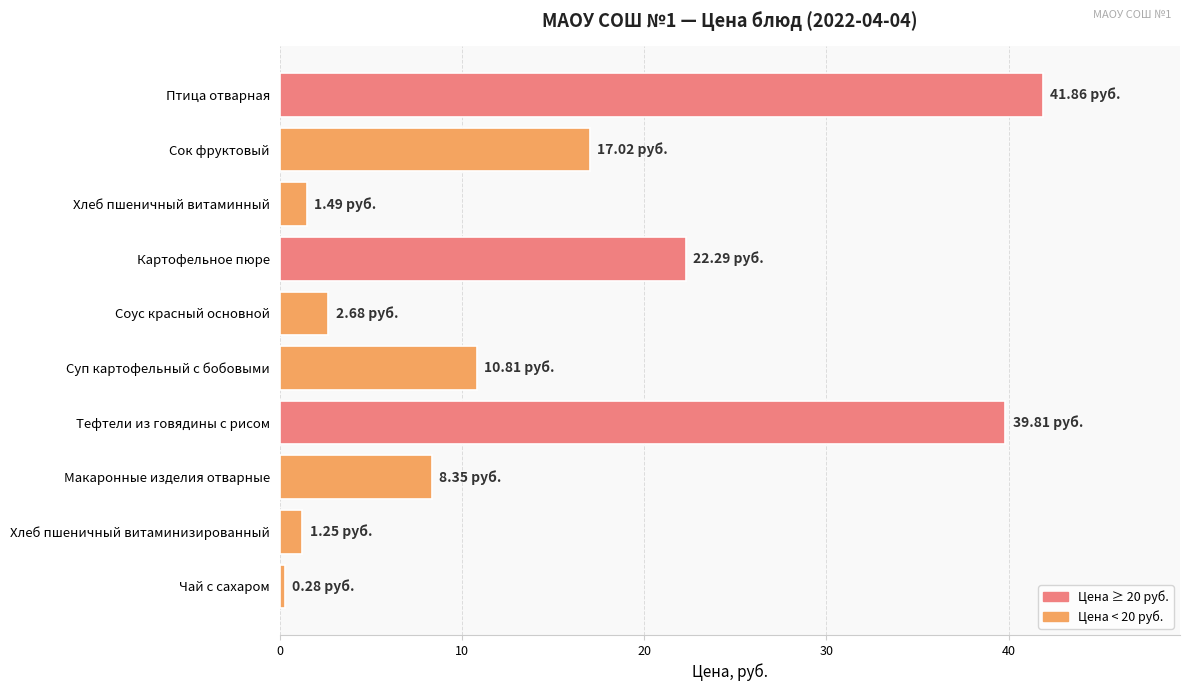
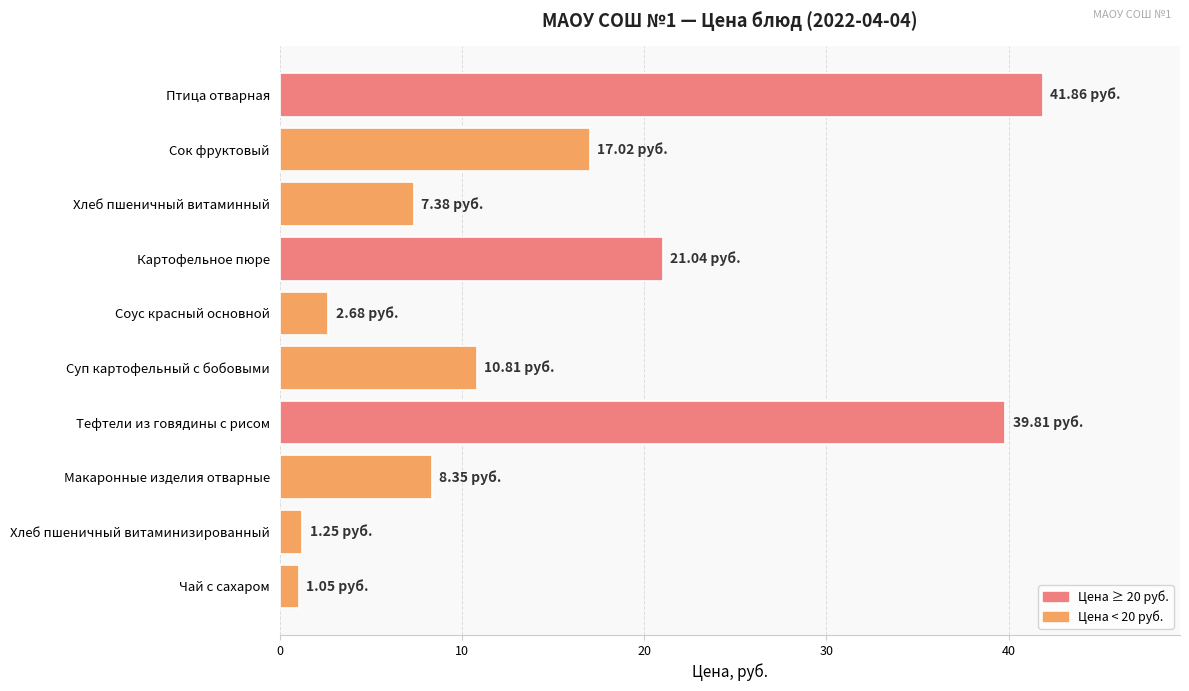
Хлеб пшеничный витаминный: 1.49 -> 7.38
Картофельное пюре: 22.29 -> 21.04
Чай с сахаром: 0.28 -> 1.05
